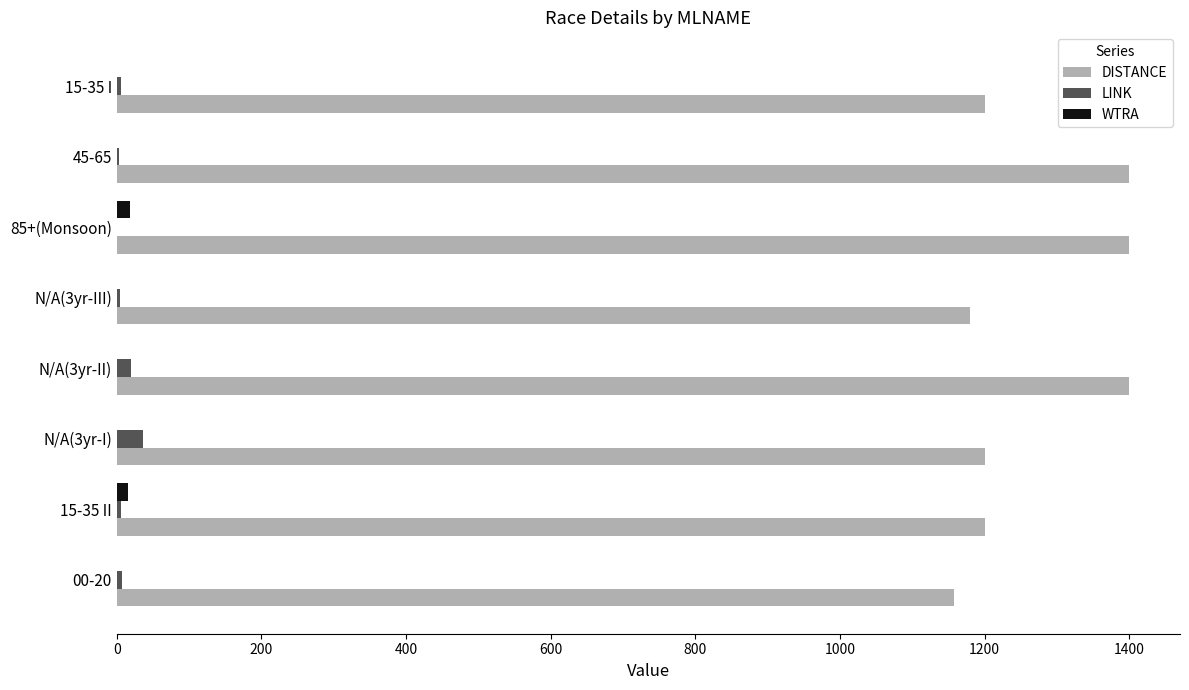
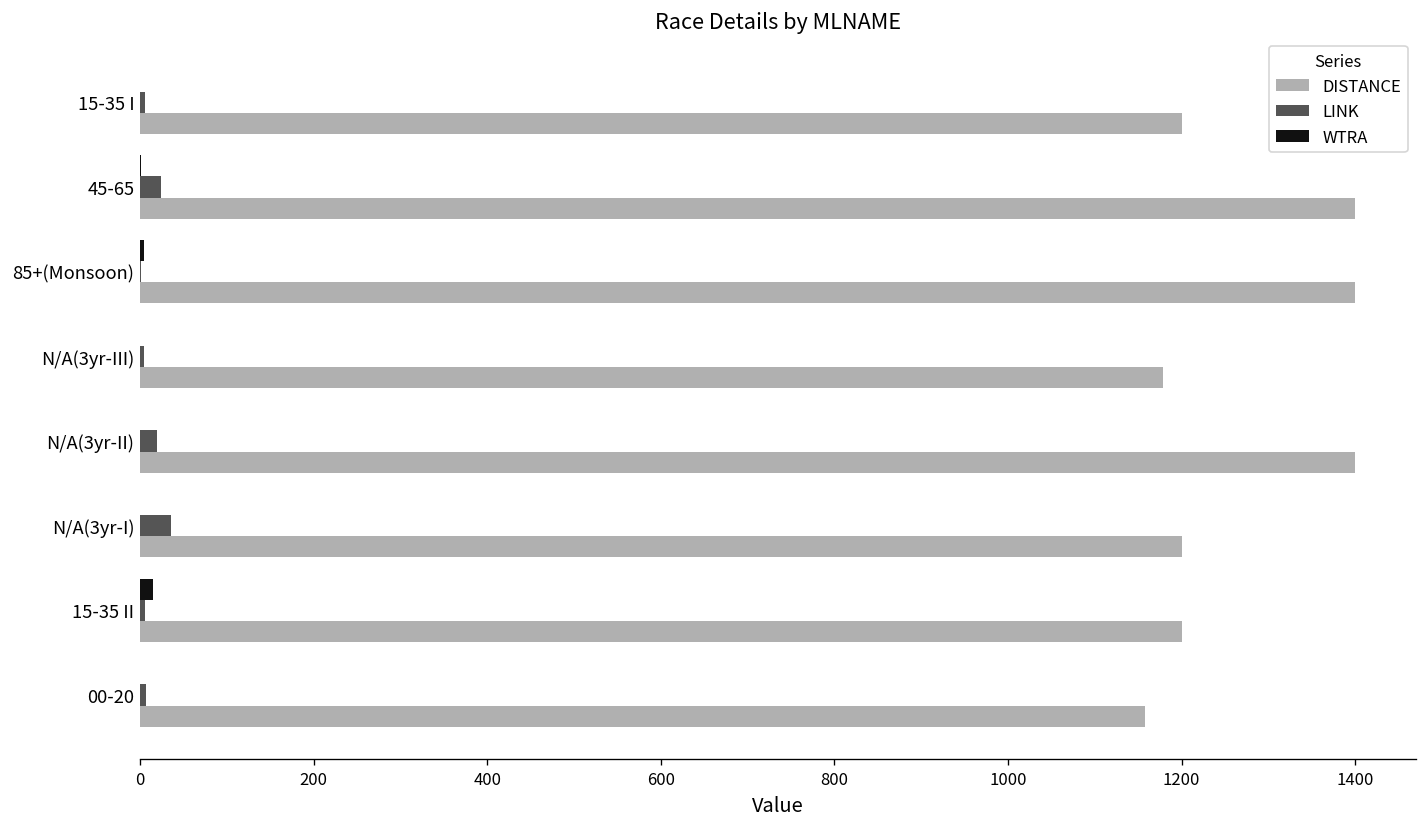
LINK, 45-65: 0 -> 20
WTRA, 85+(Monsoon): 20 -> 0
